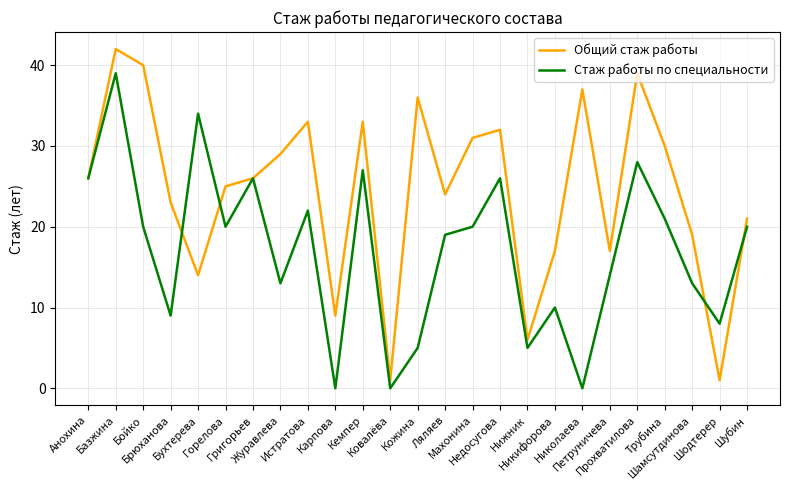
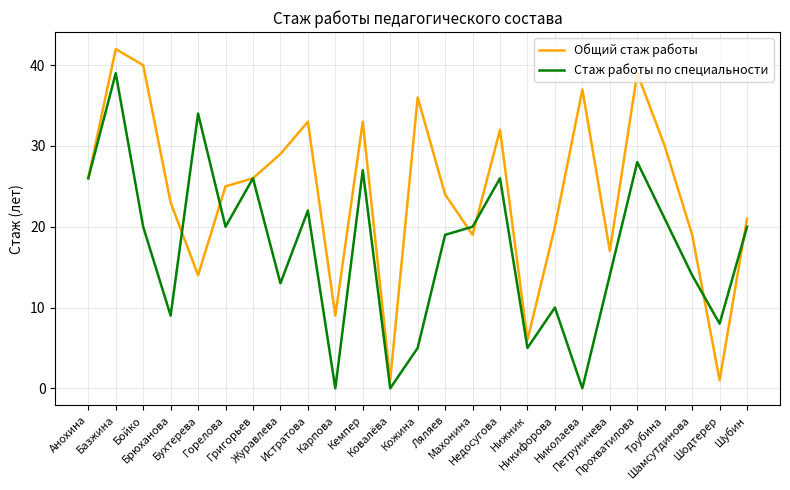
Общий стаж работы, Махонина: 31 -> 19
Общий стаж работы, Никифорова: 17 -> 20
Стаж работы по специальности, Шамсутдинова: 13 -> 14
